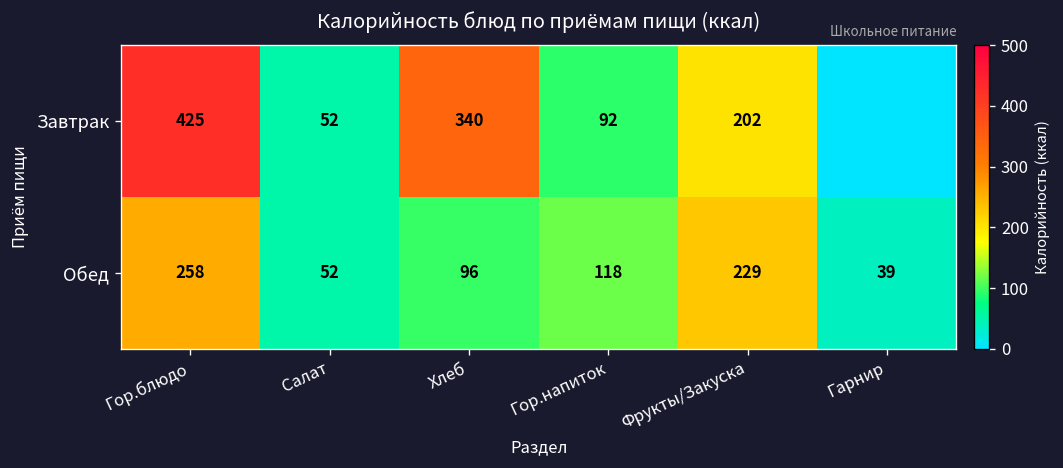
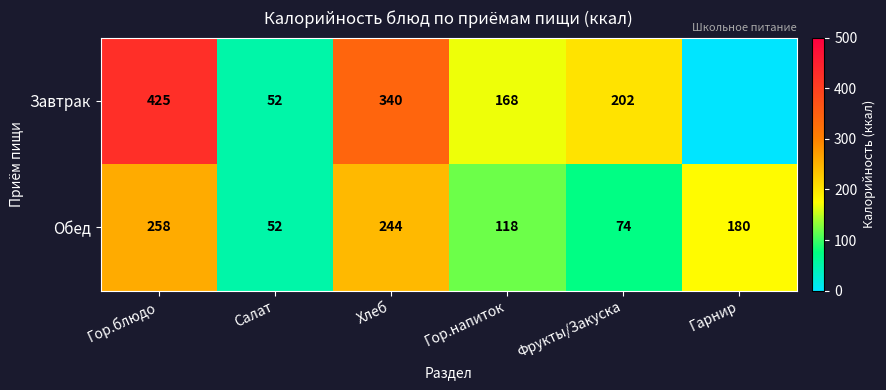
Завтрак, Гор.напиток: 92 -> 168
Обед, Хлеб: 96 -> 244
Обед, Фрукты/Закуска: 229 -> 74
Обед, Гарнир: 39 -> 180
